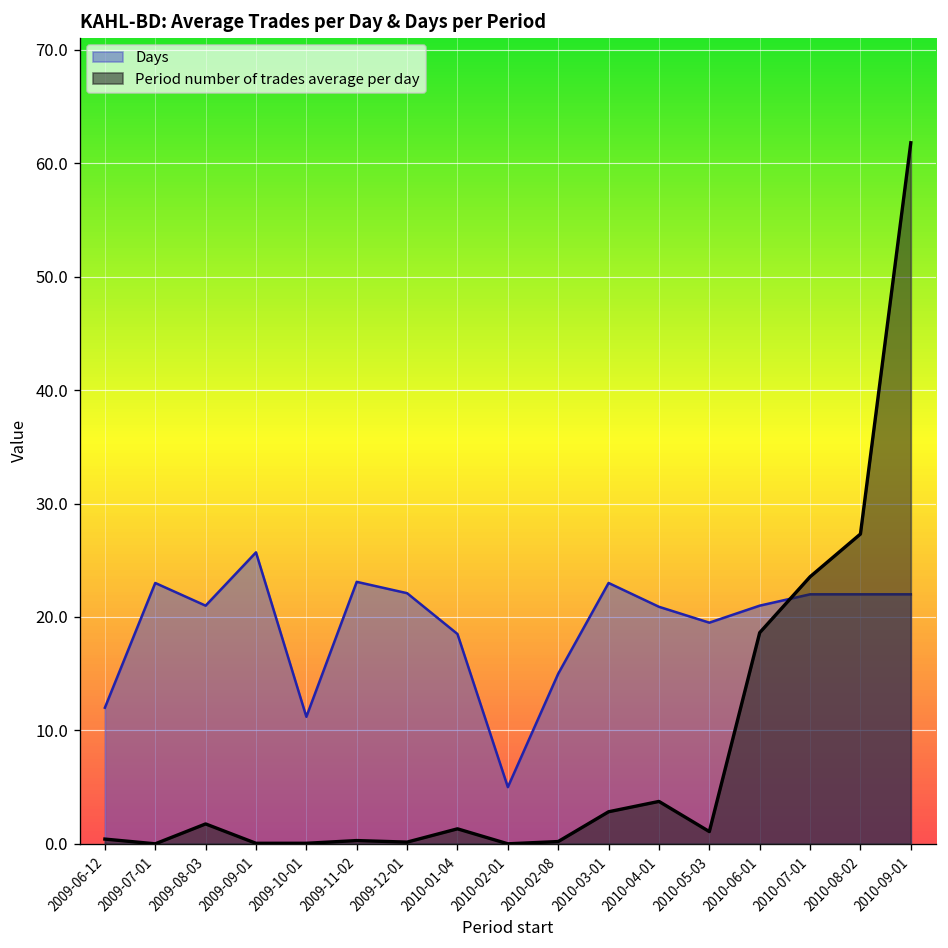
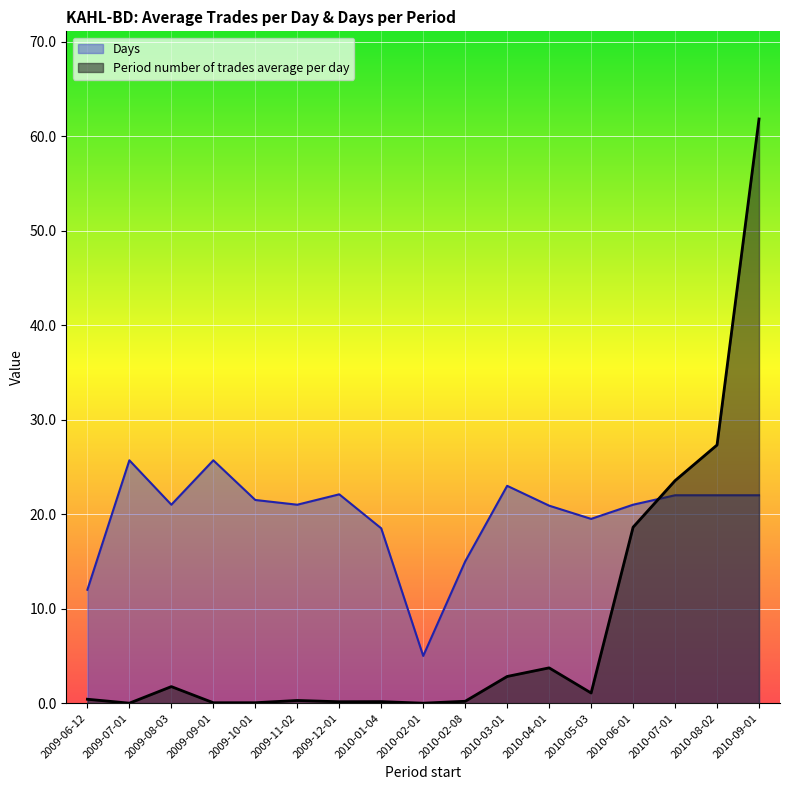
Days, 2009-07-01: 23 -> 26
Days, 2009-10-01: 11 -> 22
Days, 2009-11-02: 23 -> 21
Period number of trades average per day, 2010-01-04: 1 -> 0
